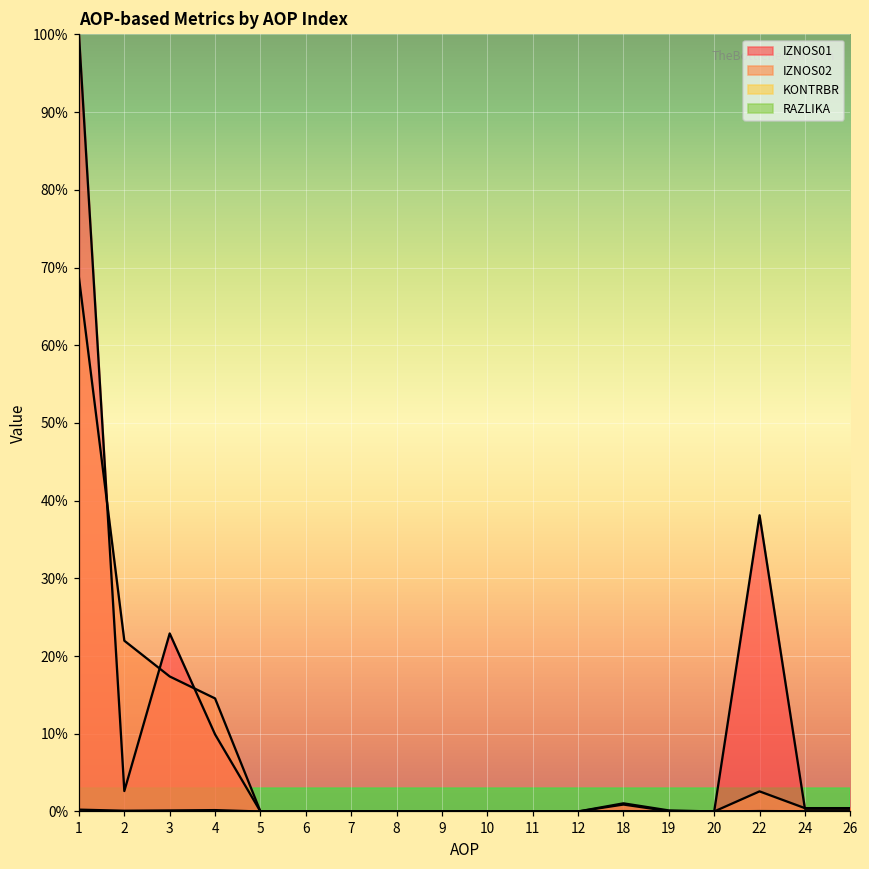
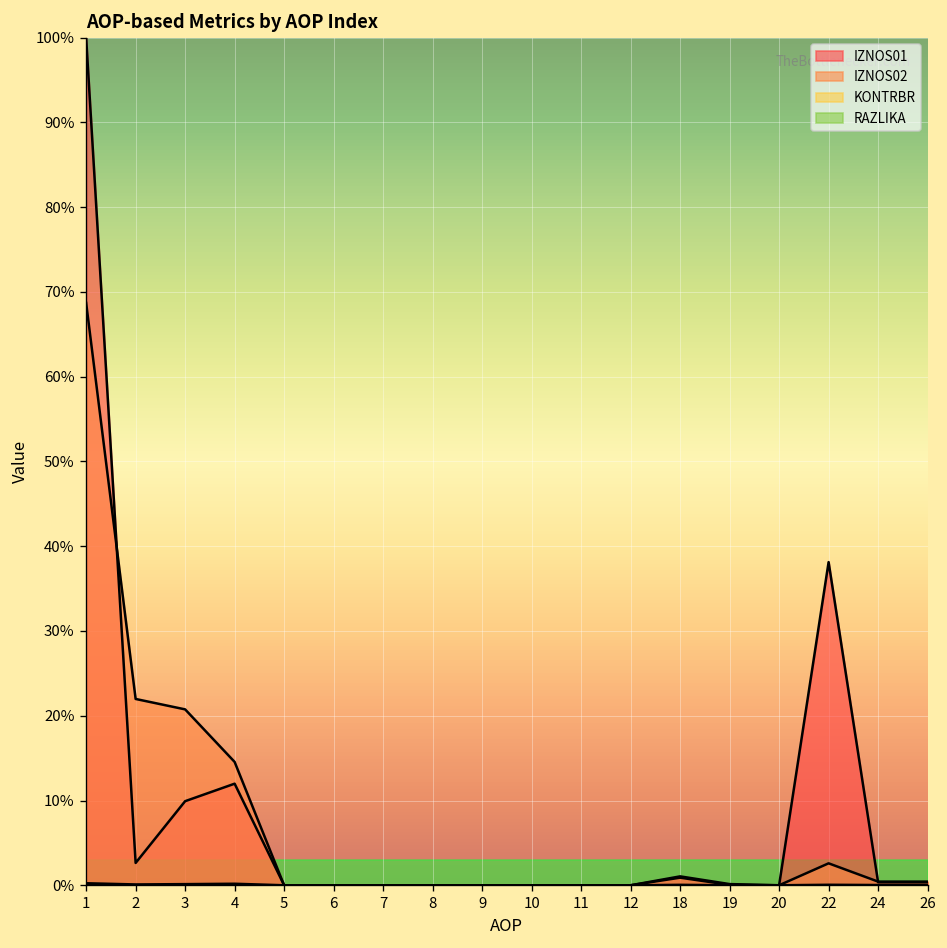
IZNOS01, 3: 23% -> 10%
IZNOS02, 3: 17% -> 21%
IZNOS01, 4: 10% -> 12%
